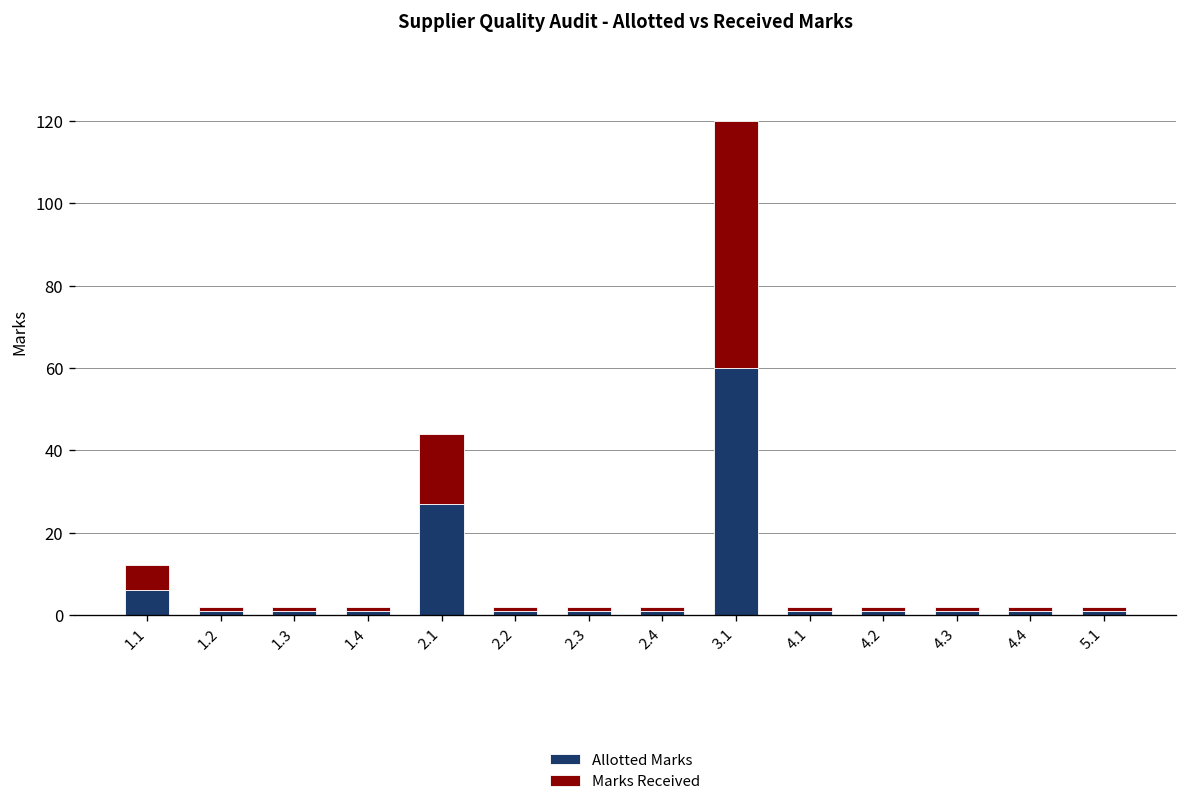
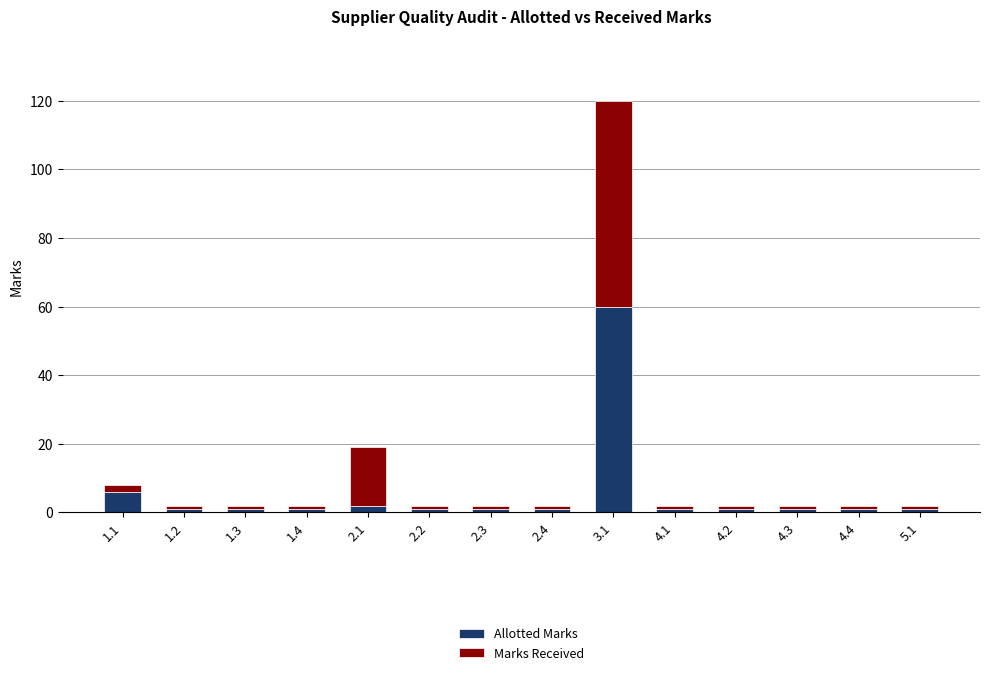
Marks Received, 1.1: 6 -> 2
Allotted Marks, 2.1: 27 -> 2
